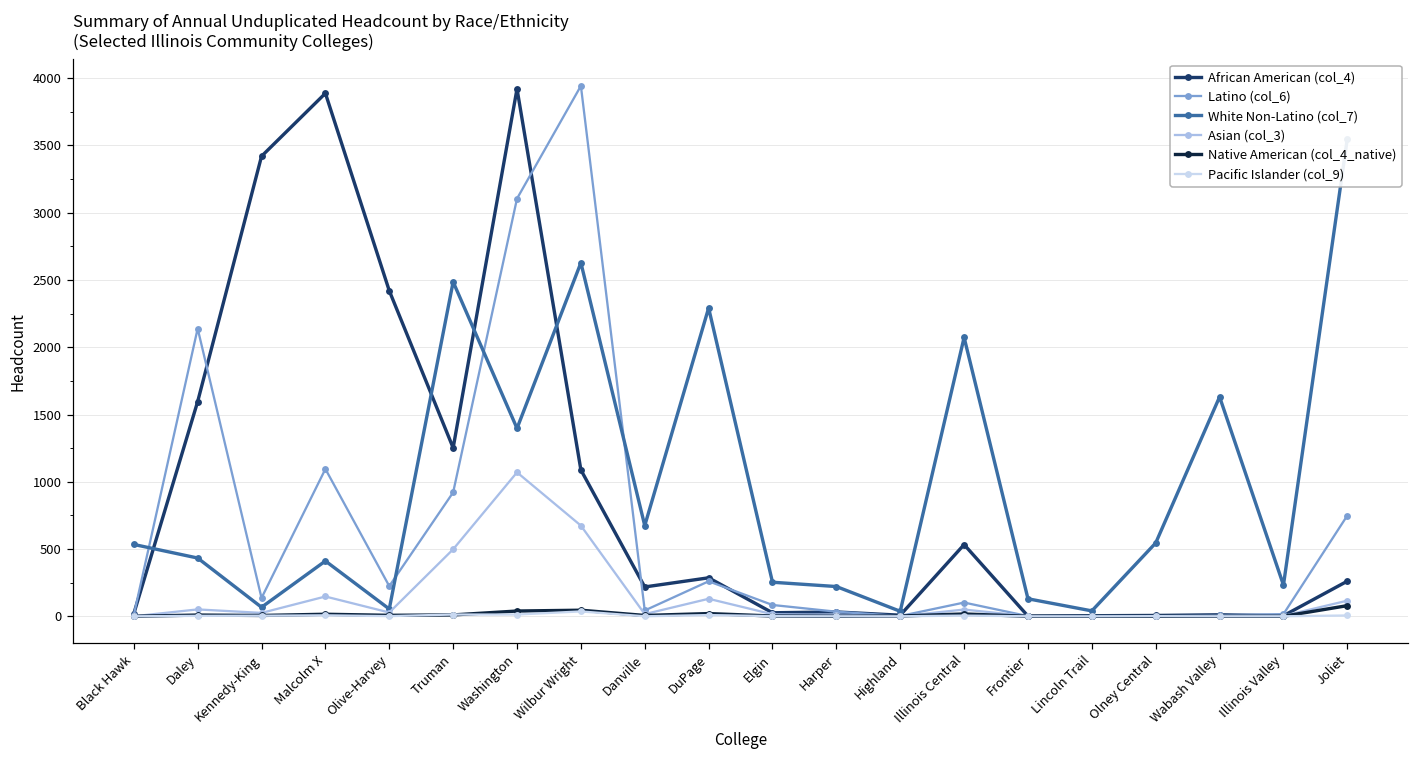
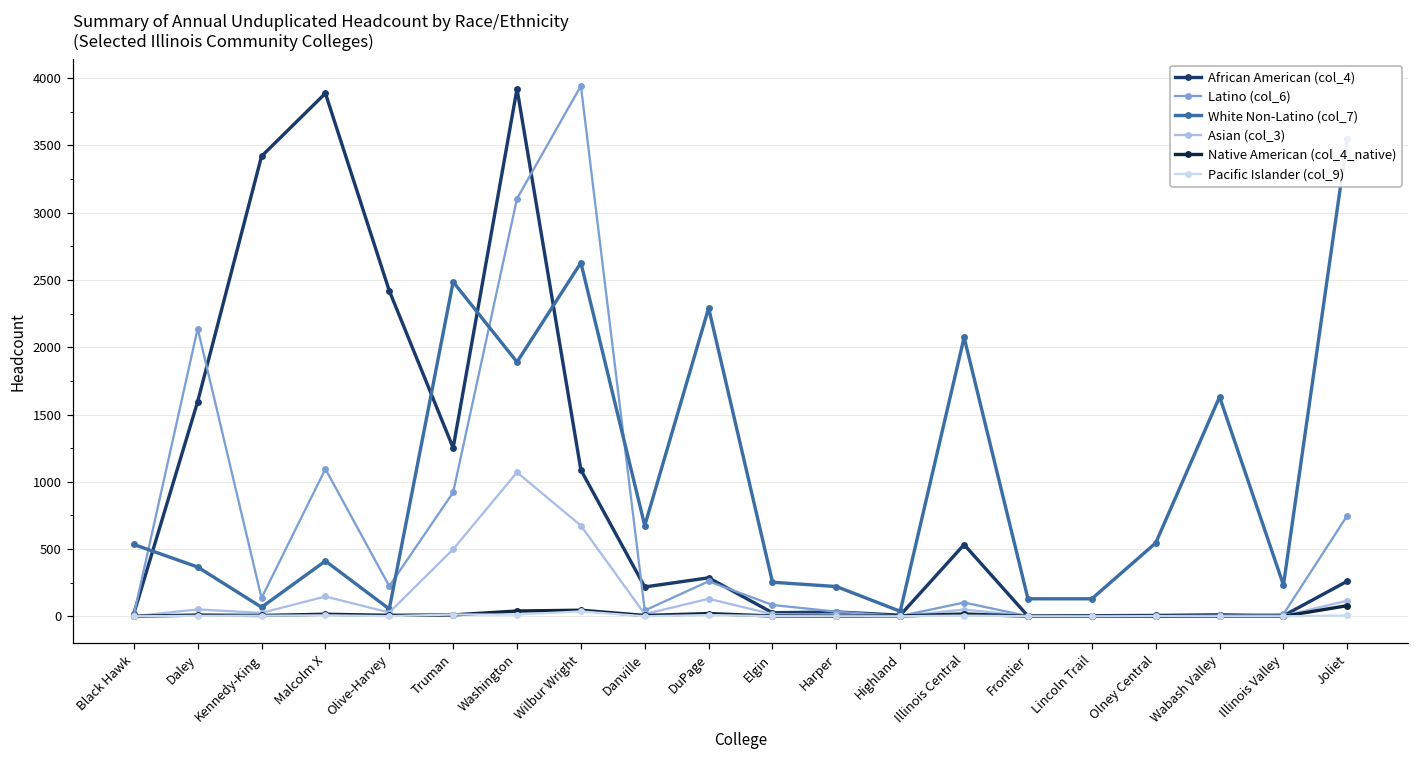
White Non-Latino (col_7), Daley: 430 -> 370
White Non-Latino (col_7), Washington: 1400 -> 1890
White Non-Latino (col_7), Lincoln Trail: 40 -> 130
